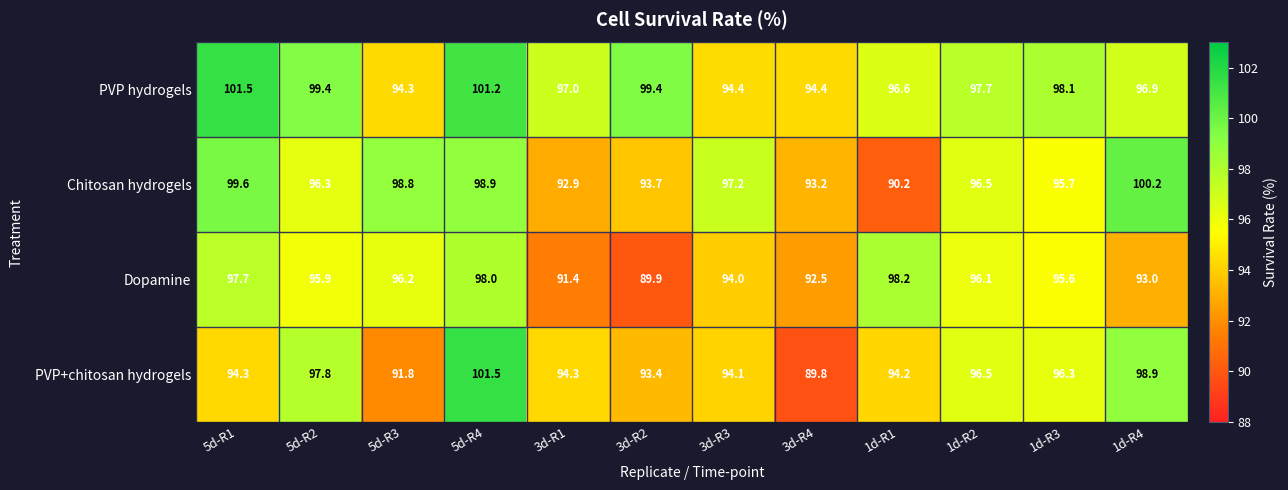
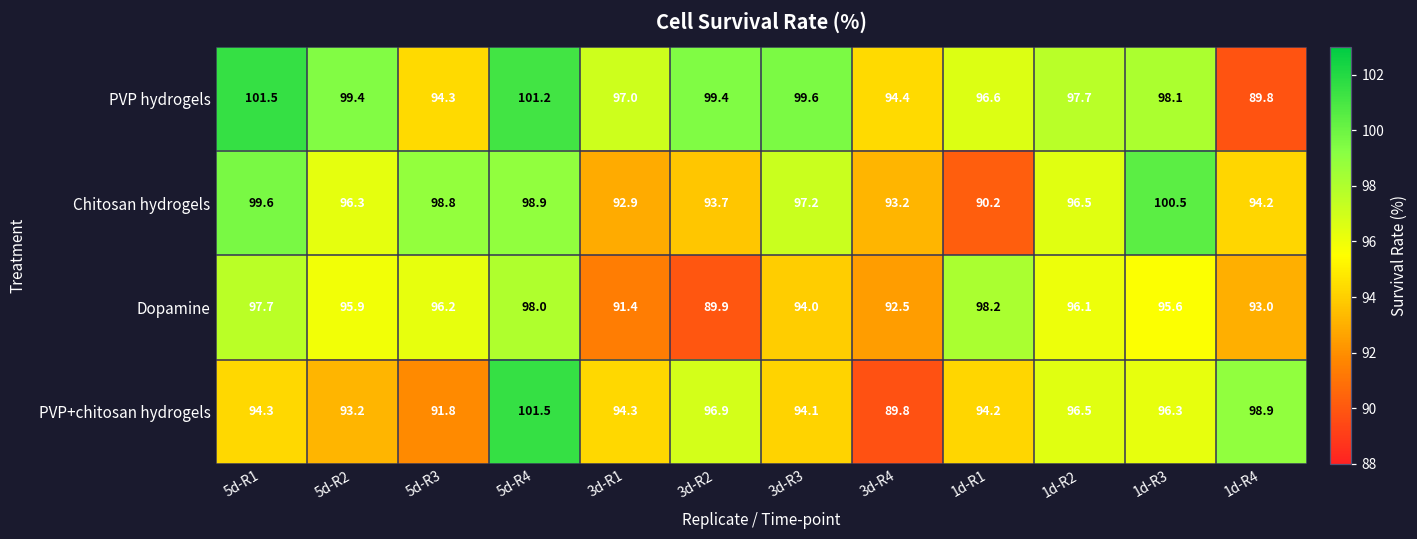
PVP hydrogels, 3d-R3: 94.4 -> 99.6
PVP hydrogels, 1d-R4: 96.9 -> 89.8
Chitosan hydrogels, 1d-R3: 95.7 -> 100.5
Chitosan hydrogels, 1d-R4: 100.2 -> 94.2
PVP+chitosan hydrogels, 5d-R2: 97.8 -> 93.2
PVP+chitosan hydrogels, 3d-R2: 93.4 -> 96.9
